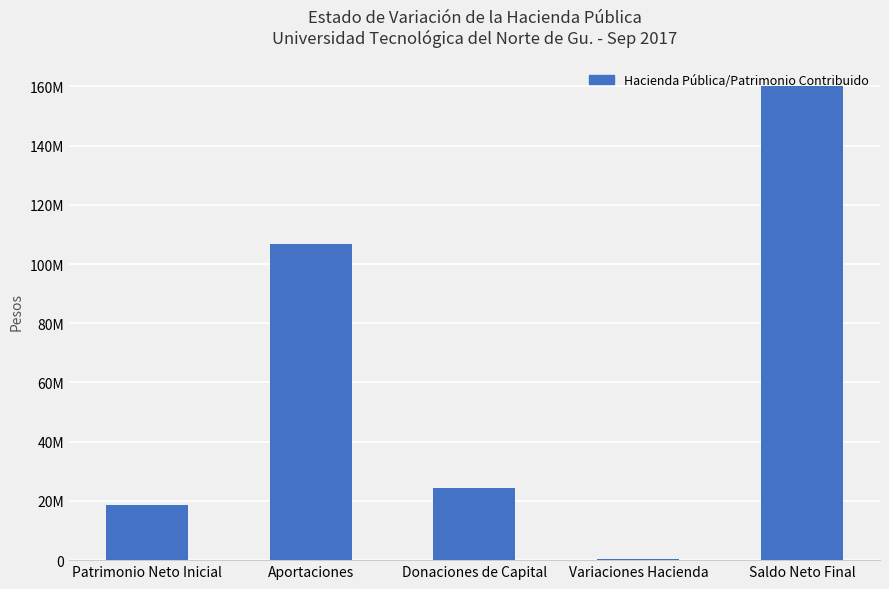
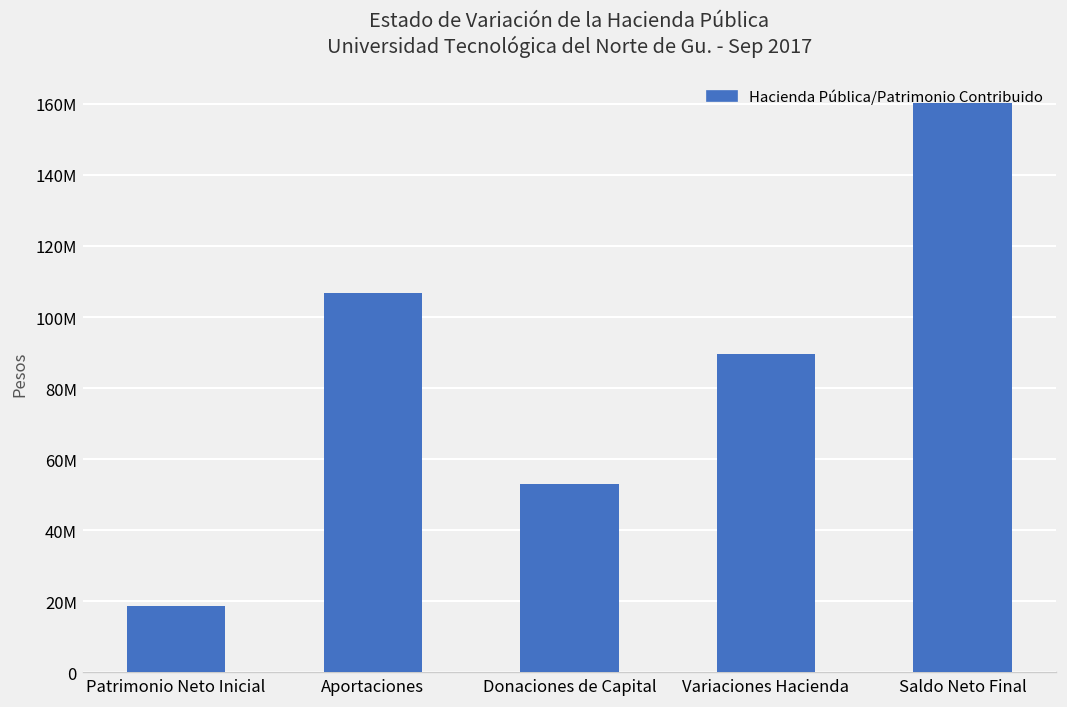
Donaciones de Capital: 24000000 -> 53000000
Variaciones Hacienda: 0 -> 90000000
